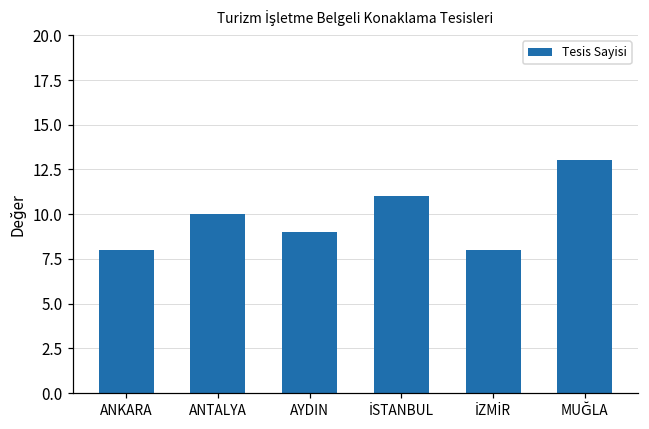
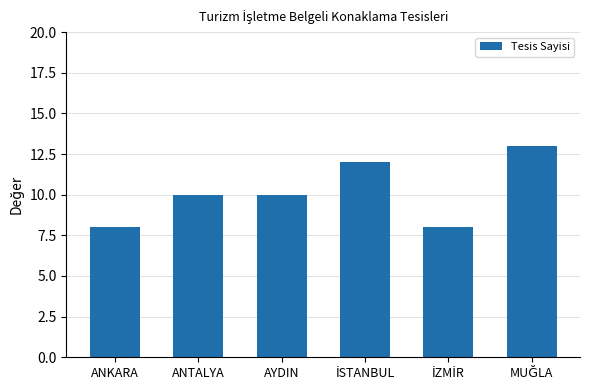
AYDIN: 9 -> 10
İSTANBUL: 11 -> 12
